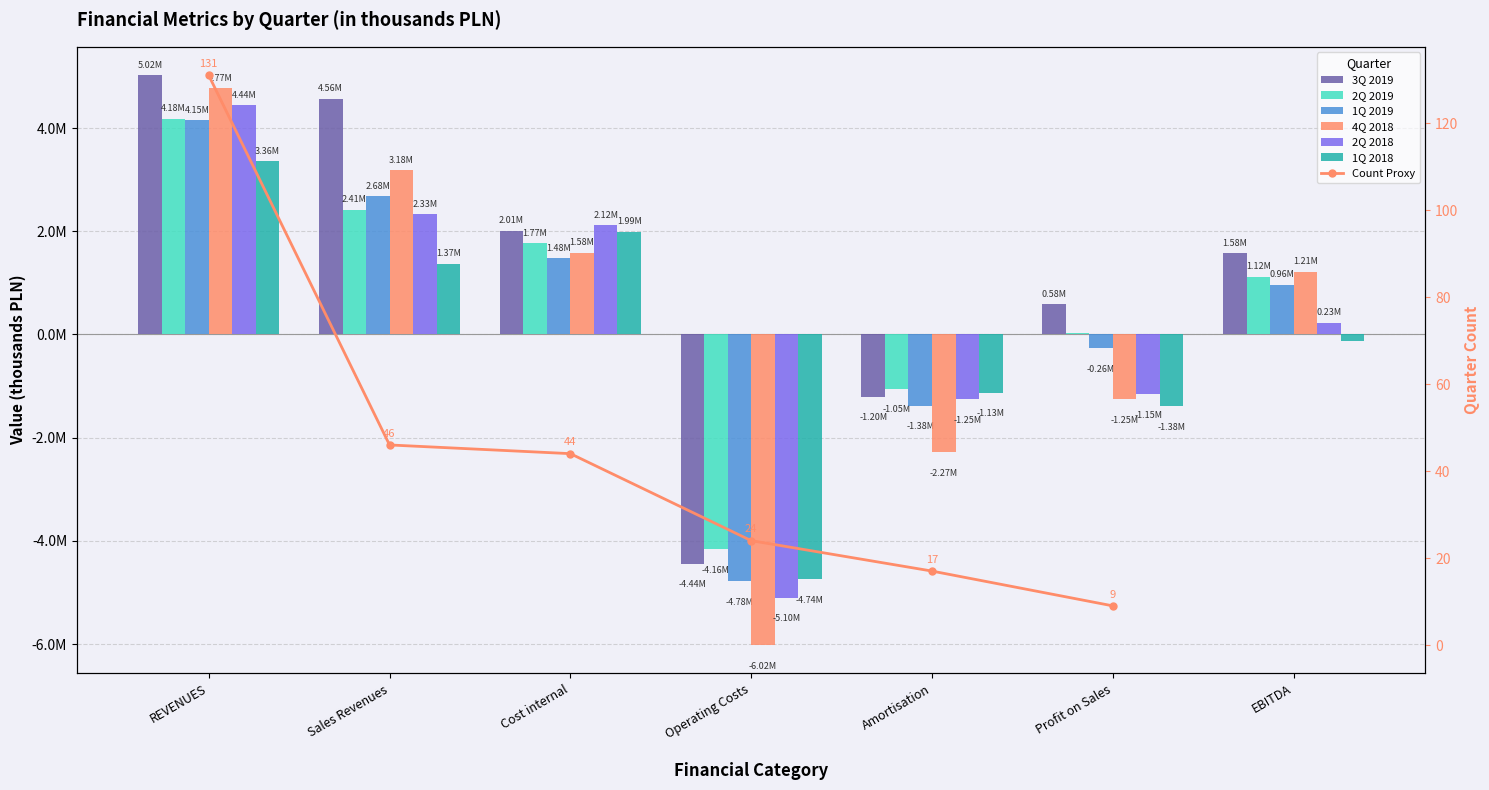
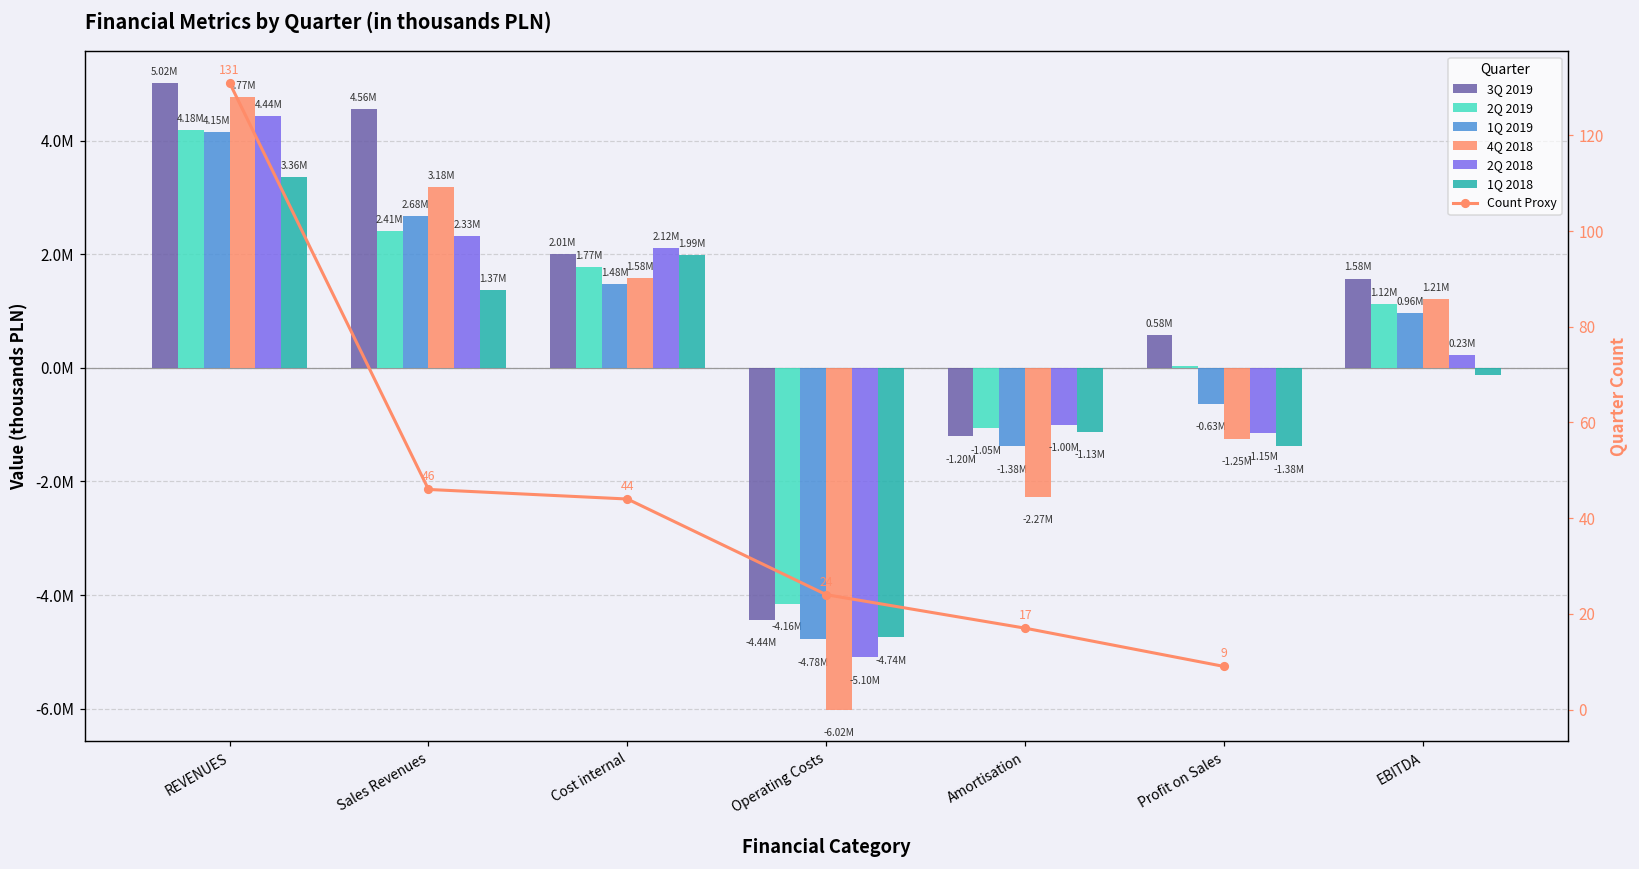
2Q 2018, Amortisation: -1.25M -> -1.00M
1Q 2019, Profit on Sales: -0.26M -> -0.63M
